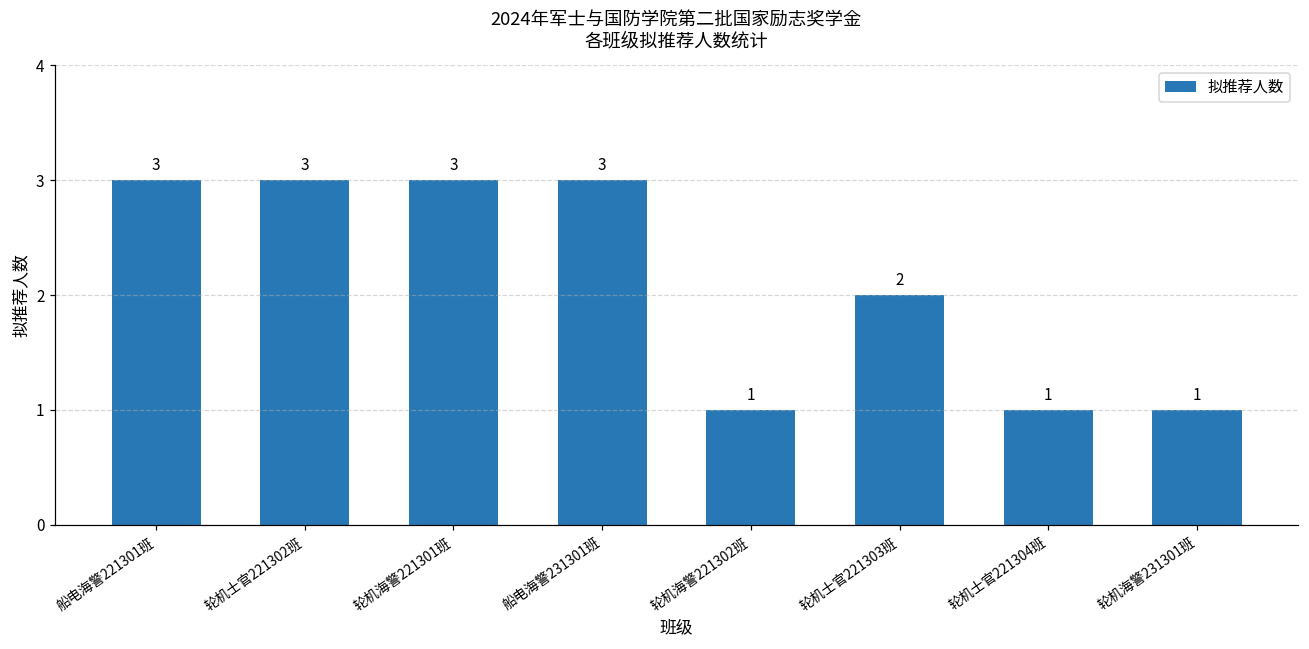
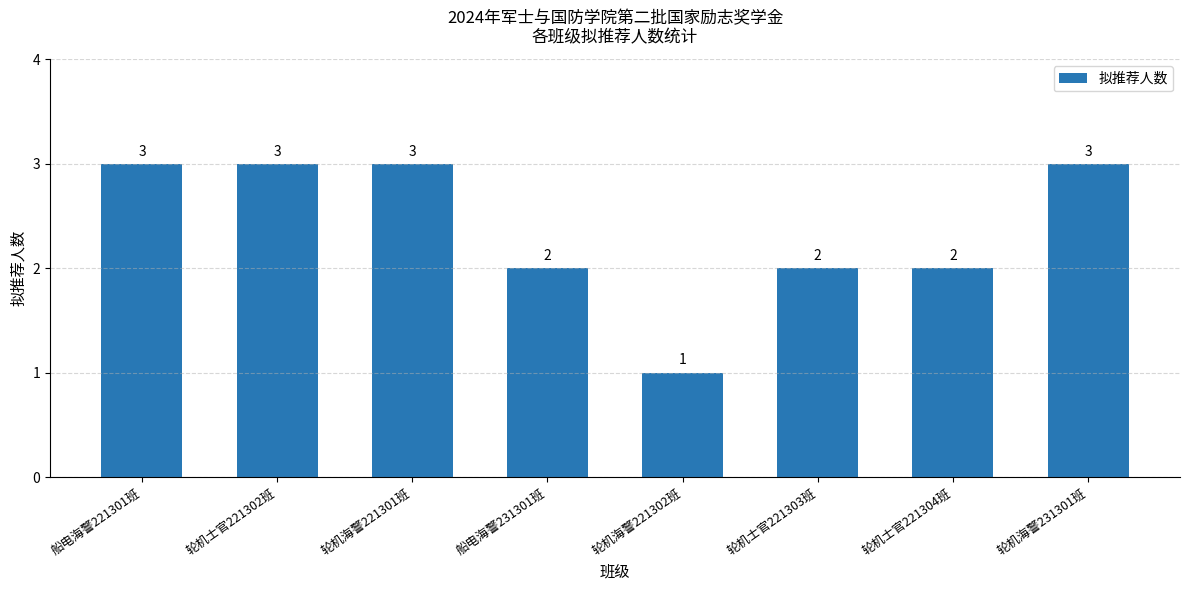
船电海警231301班: 3 -> 2
轮机士官221304班: 1 -> 2
轮机海警231301班: 1 -> 3
